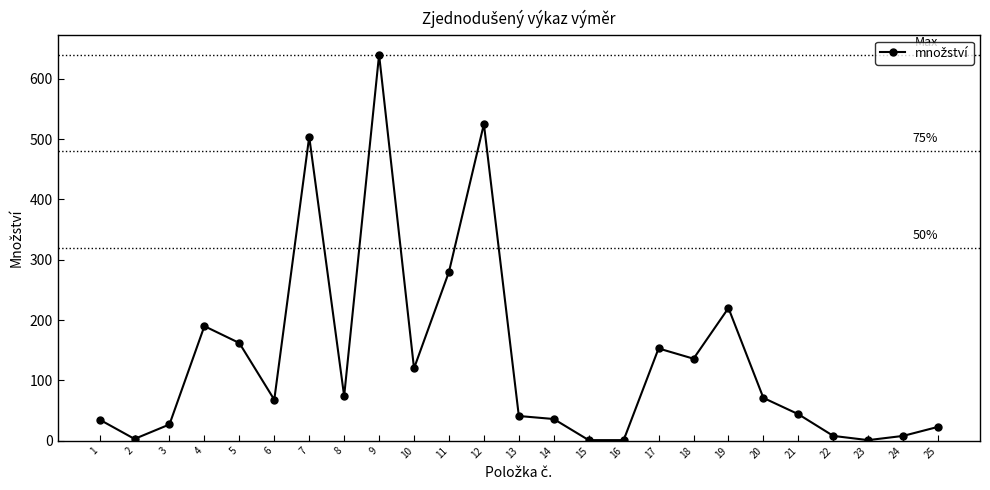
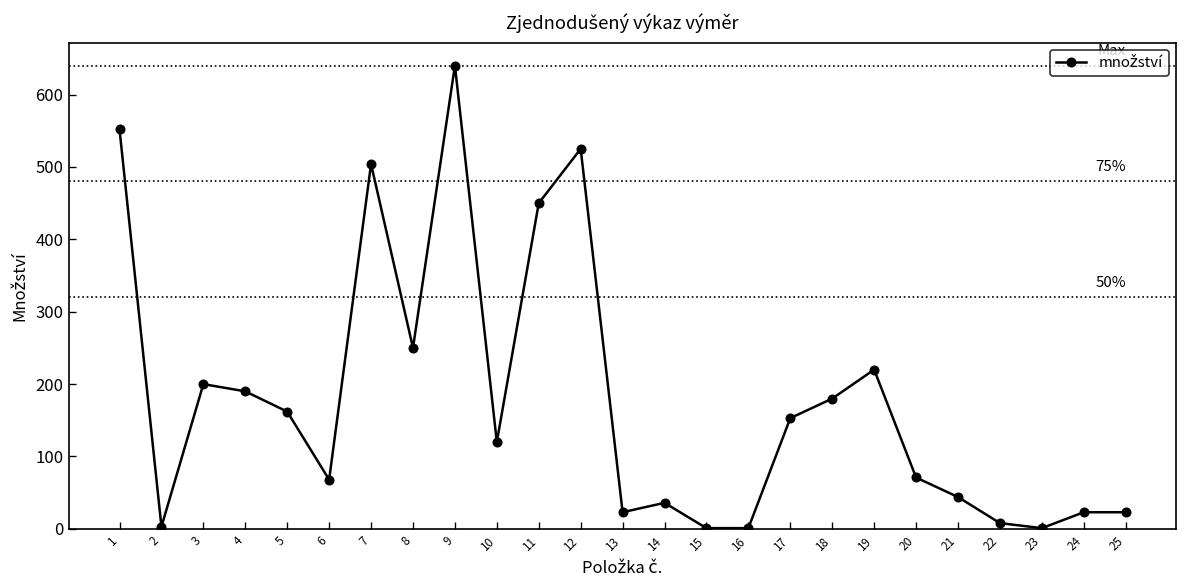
1: 40 -> 550
3: 30 -> 200
8: 70 -> 250
11: 280 -> 450
13: 40 -> 20
18: 140 -> 180
24: 10 -> 20
